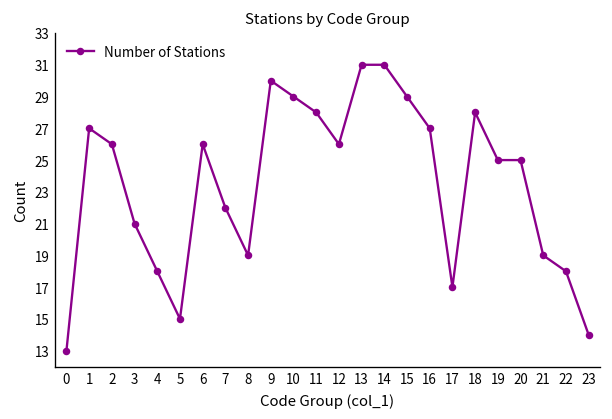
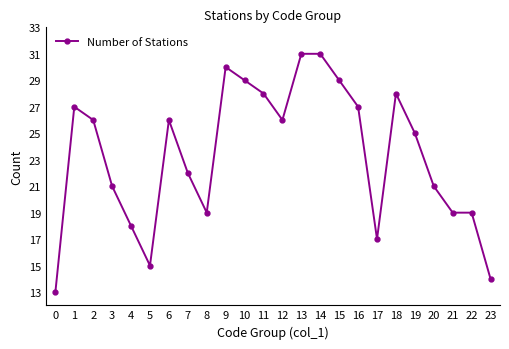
20: 25 -> 21
22: 18 -> 19
